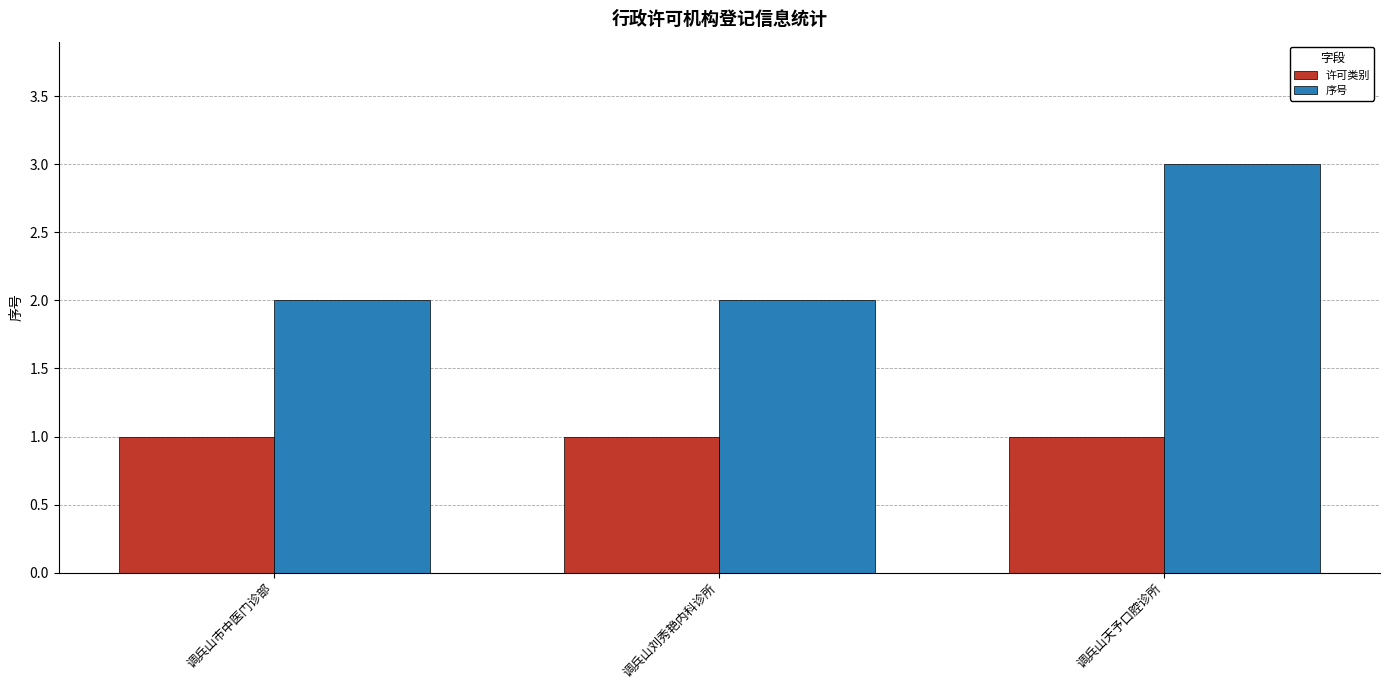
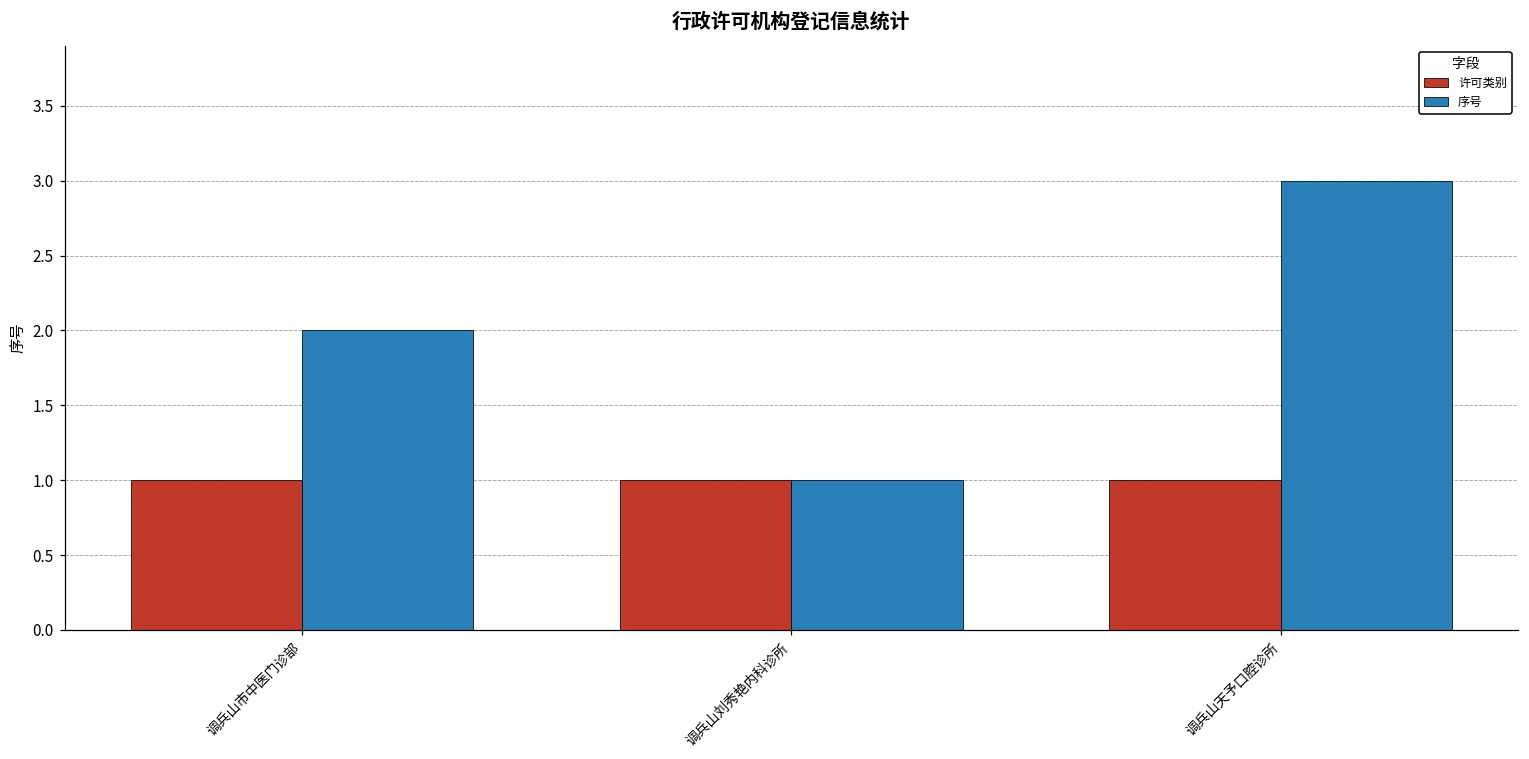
序号, 调兵山刘秀艳内科诊所: 2 -> 1
